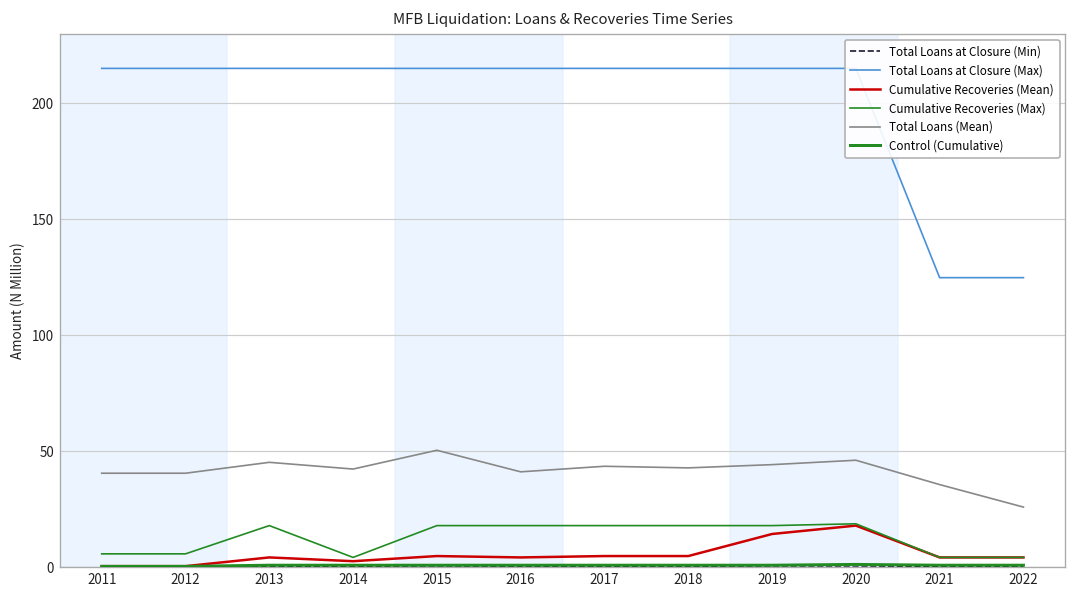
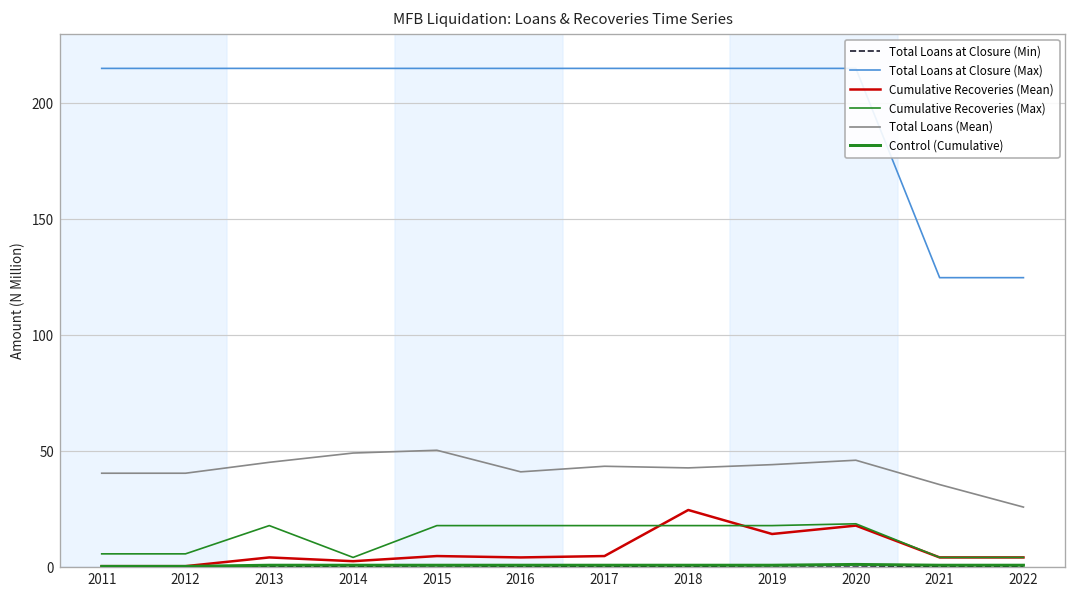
Total Loans (Mean), 2014: 42 -> 49
Cumulative Recoveries (Mean), 2018: 5 -> 25
